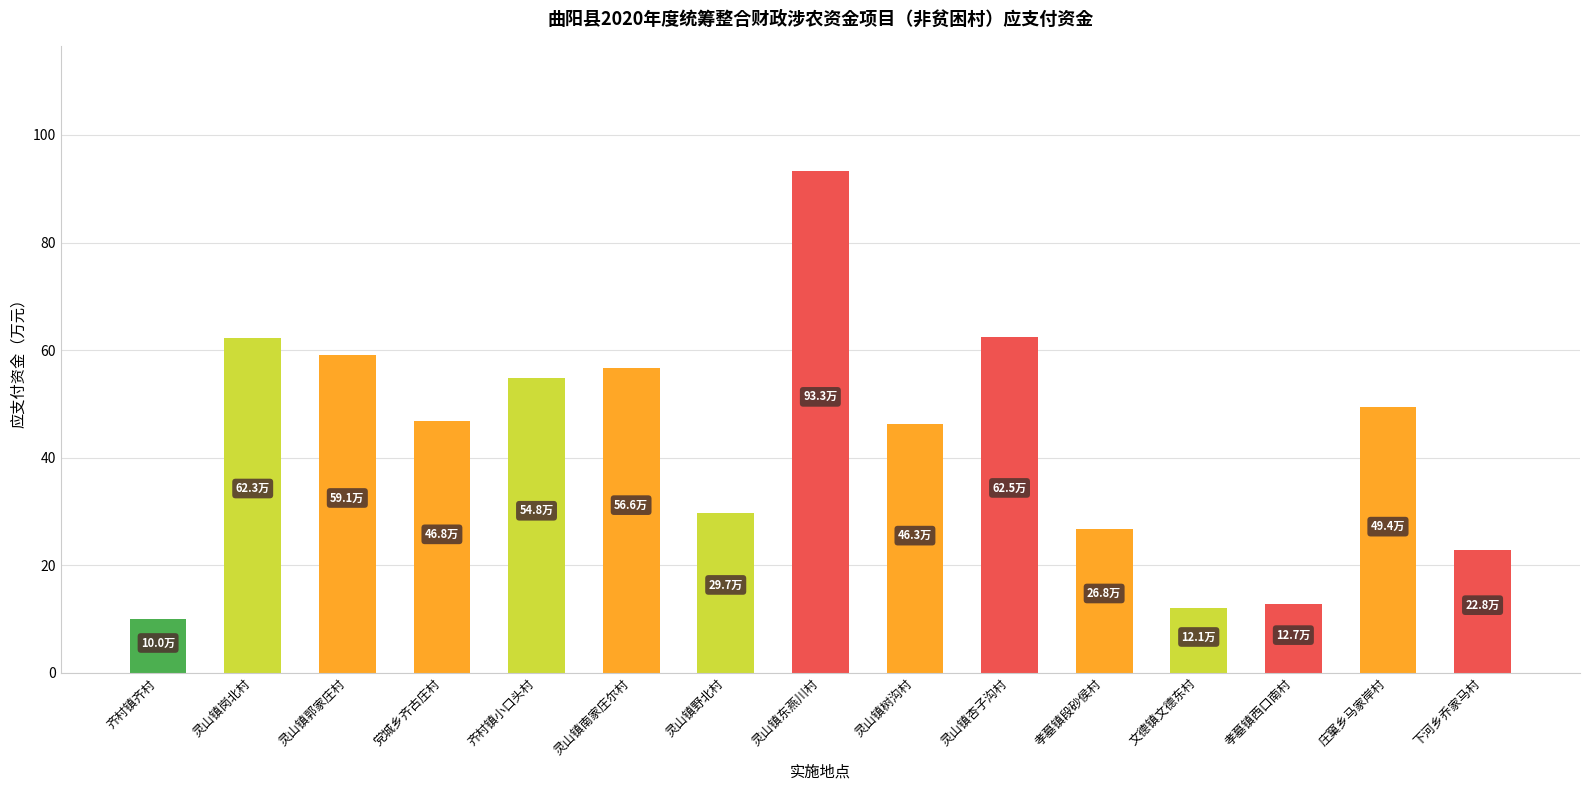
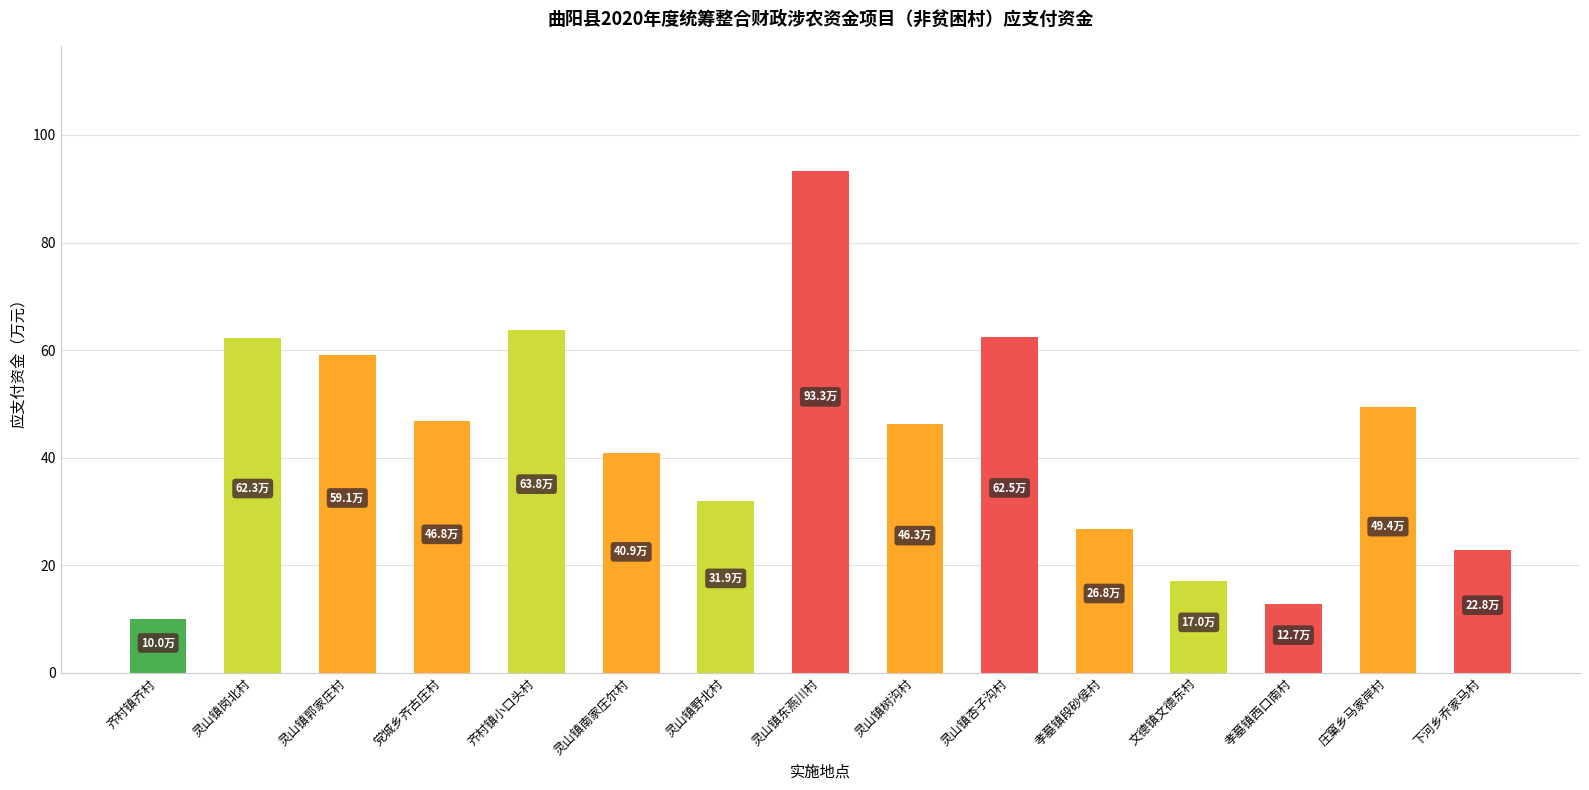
齐村镇小口头村: 54.8万 -> 63.8万
灵山镇南家庄尔村: 56.6万 -> 40.9万
灵山镇野北村: 29.7万 -> 31.9万
文德镇文德东村: 12.1万 -> 17.0万
